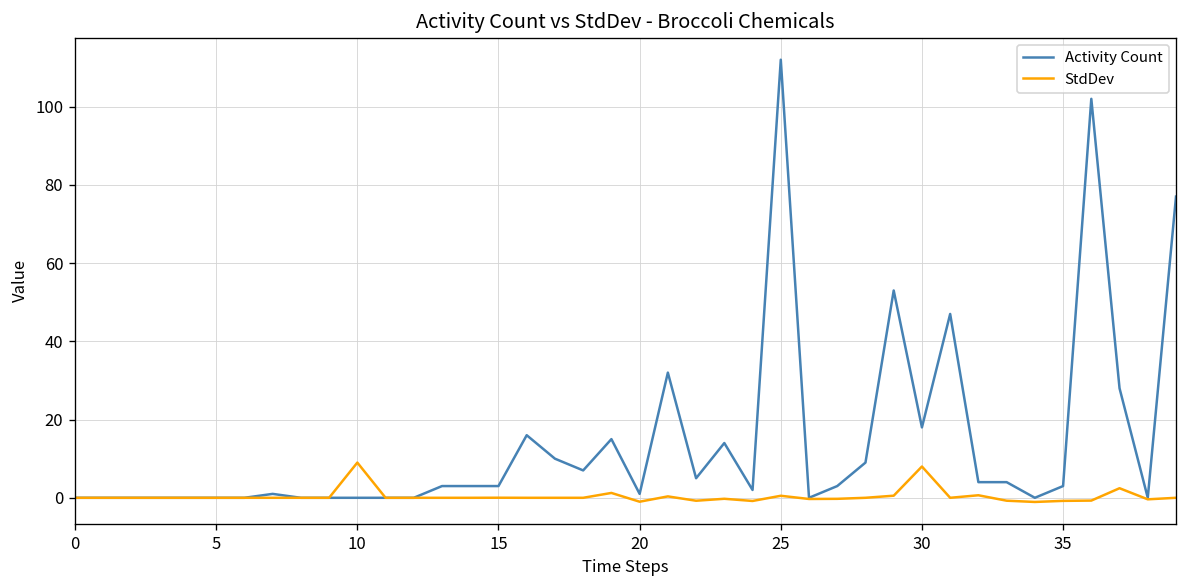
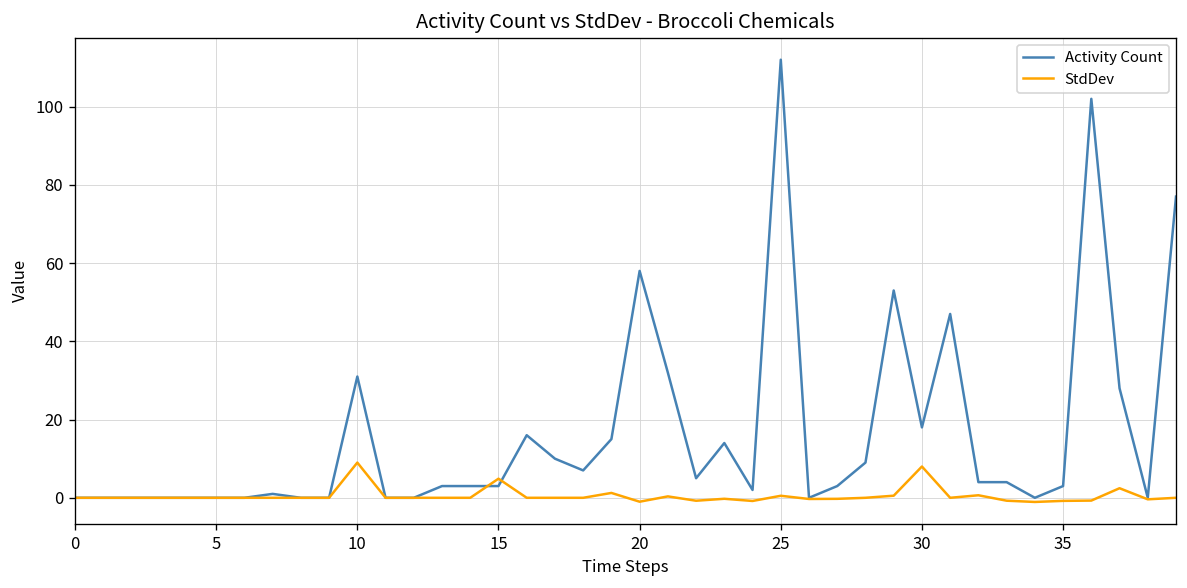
Activity Count, 10: 0 -> 31
StdDev, 15: 0 -> 5
Activity Count, 20: 1 -> 58
